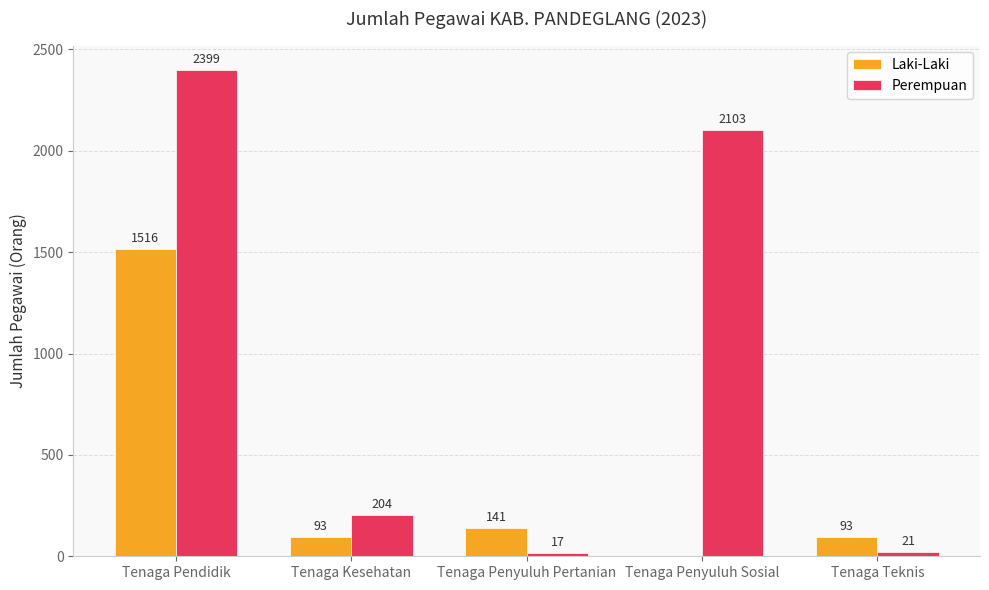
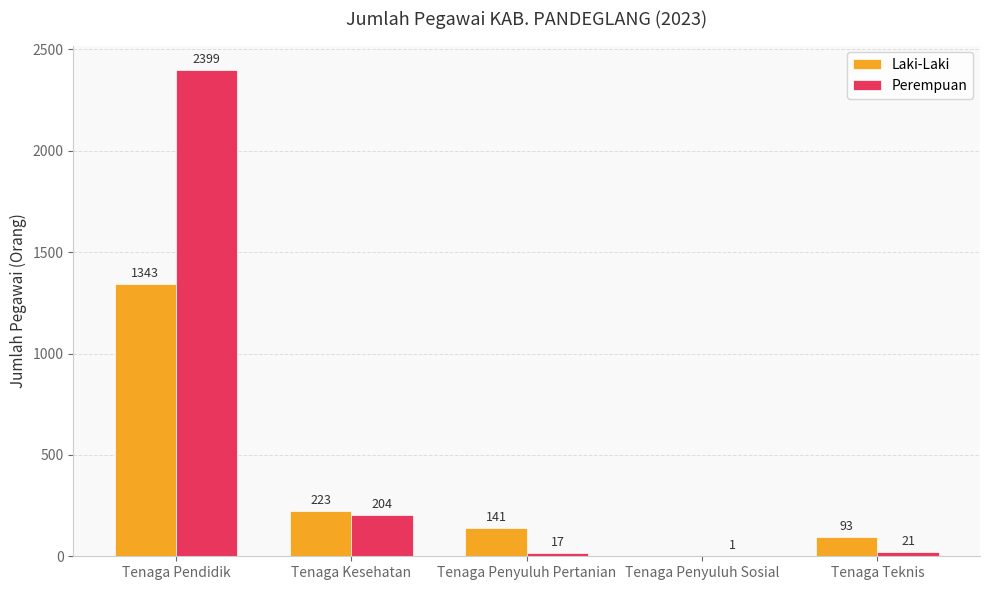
Laki-Laki, Tenaga Pendidik: 1516 -> 1343
Laki-Laki, Tenaga Kesehatan: 93 -> 223
Perempuan, Tenaga Penyuluh Sosial: 2103 -> 1
